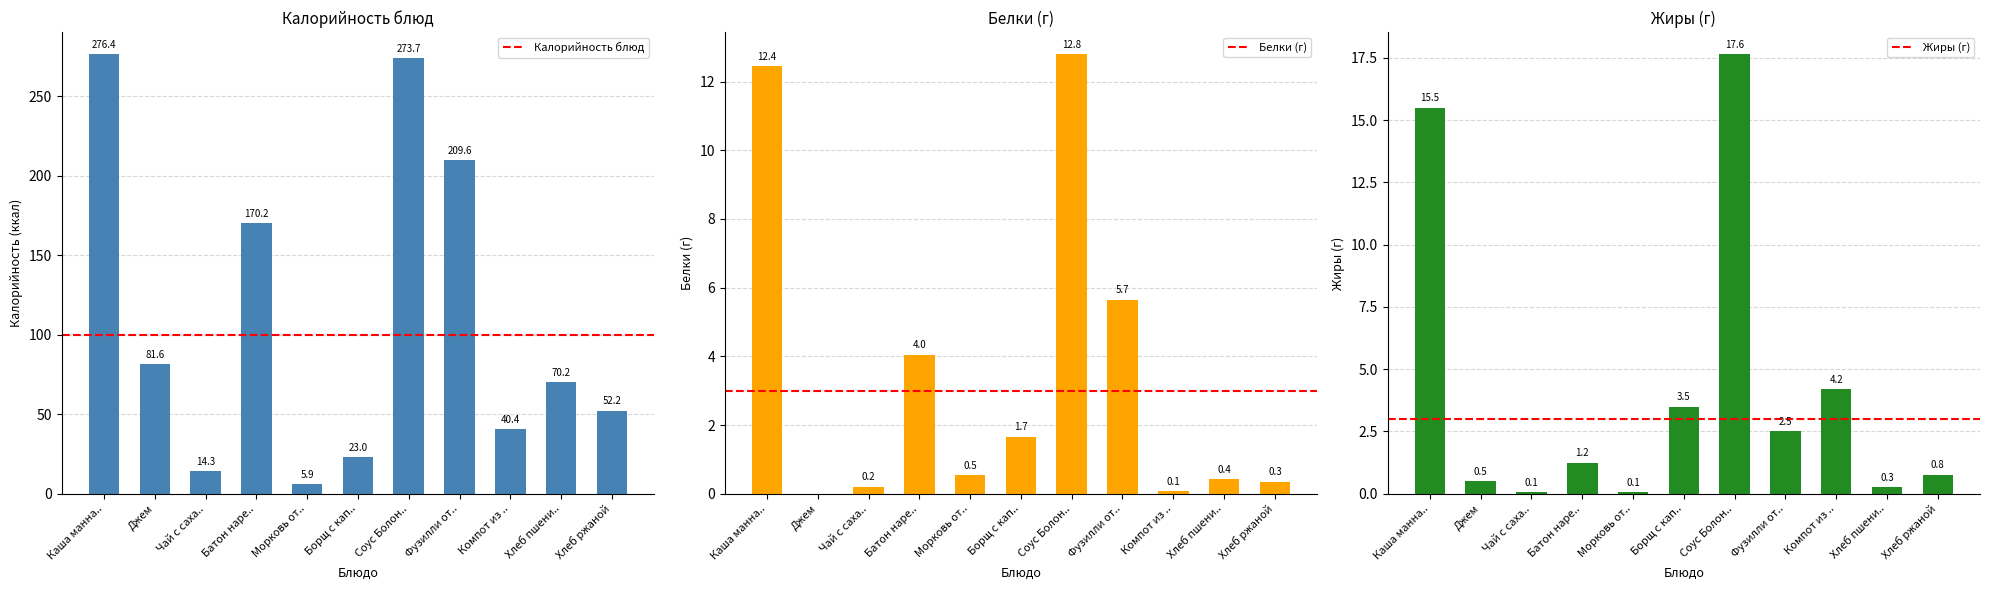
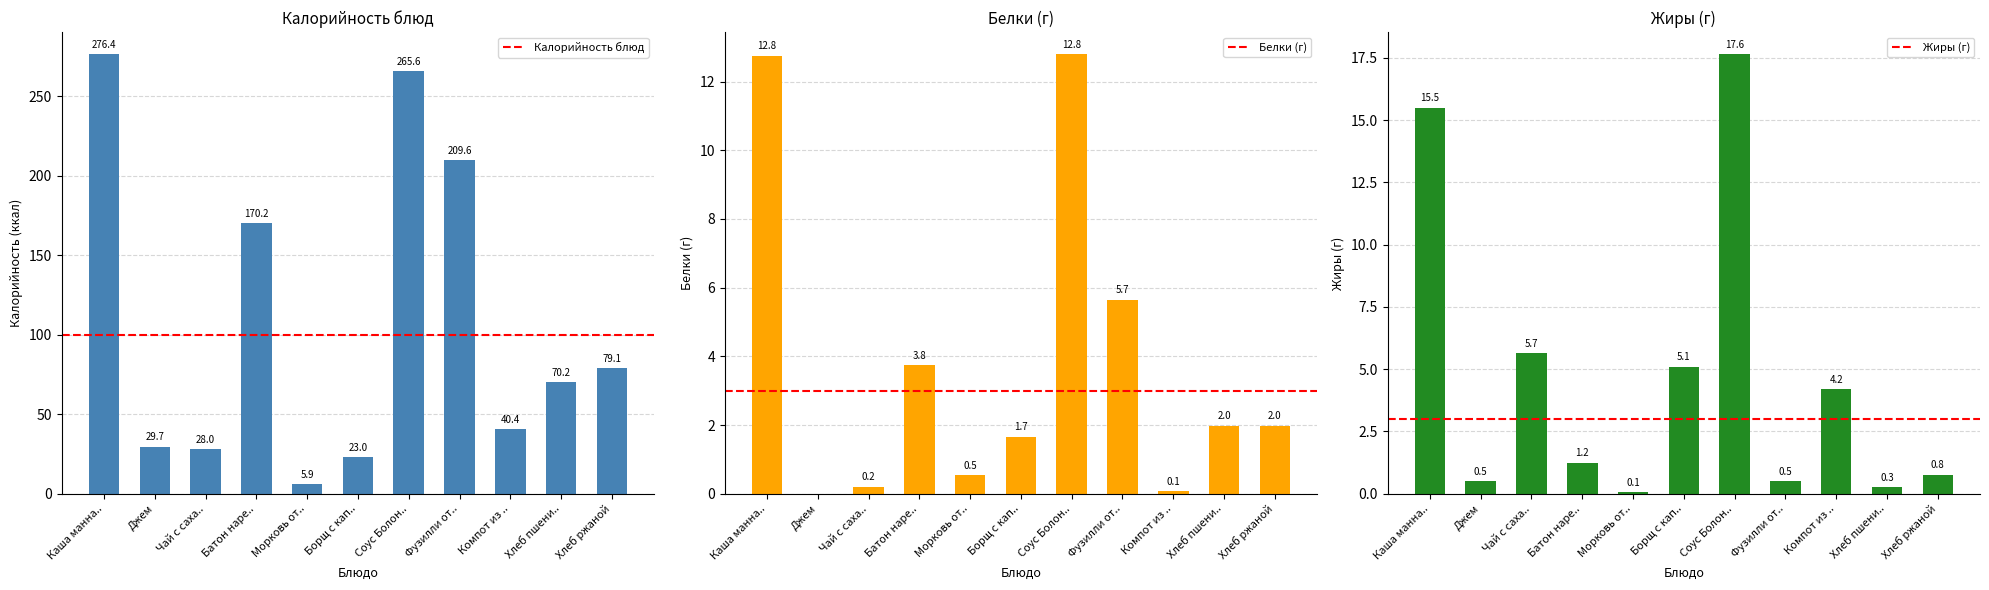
Калорийность блюд, Джем: 81.6 -> 29.7
Калорийность блюд, Чай с саха..: 14.3 -> 28.0
Калорийность блюд, Соус Болон..: 273.7 -> 265.6
Калорийность блюд, Хлеб ржаной: 52.2 -> 79.1
Белки (г), Каша манна..: 12.4 -> 12.8
Белки (г), Батон наре..: 4.0 -> 3.8
Белки (г), Хлеб пшени..: 0.4 -> 2.0
Белки (г), Хлеб ржаной: 0.3 -> 2.0
Жиры (г), Чай с саха..: 0.1 -> 5.7
Жиры (г), Борщ с кап..: 3.5 -> 5.1
Жиры (г), Фузилли от..: 2.5 -> 0.5
